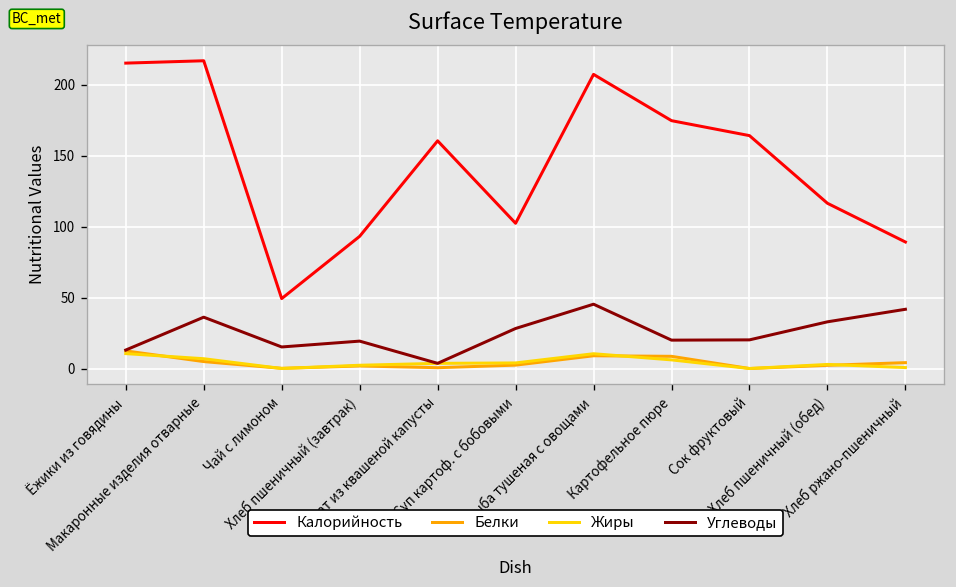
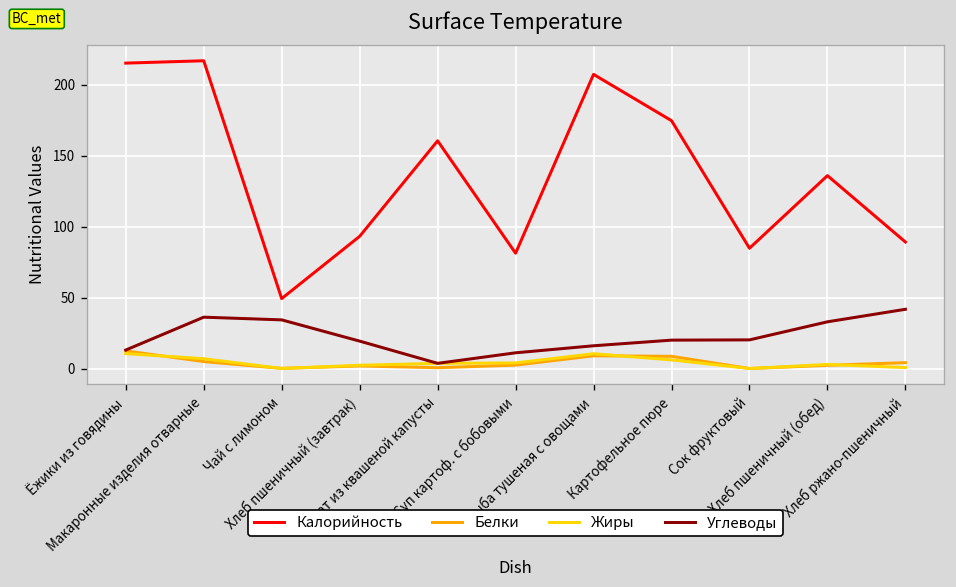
Углеводы, Чай с лимоном: 15 -> 34
Калорийность, Суп картоф. с бобовыми: 102 -> 81
Углеводы, Суп картоф. с бобовыми: 28 -> 11
Углеводы, Рыба тушеная с овощами: 45 -> 16
Калорийность, Сок фруктовый: 164 -> 85
Калорийность, Хлеб пшеничный (обед): 117 -> 136
